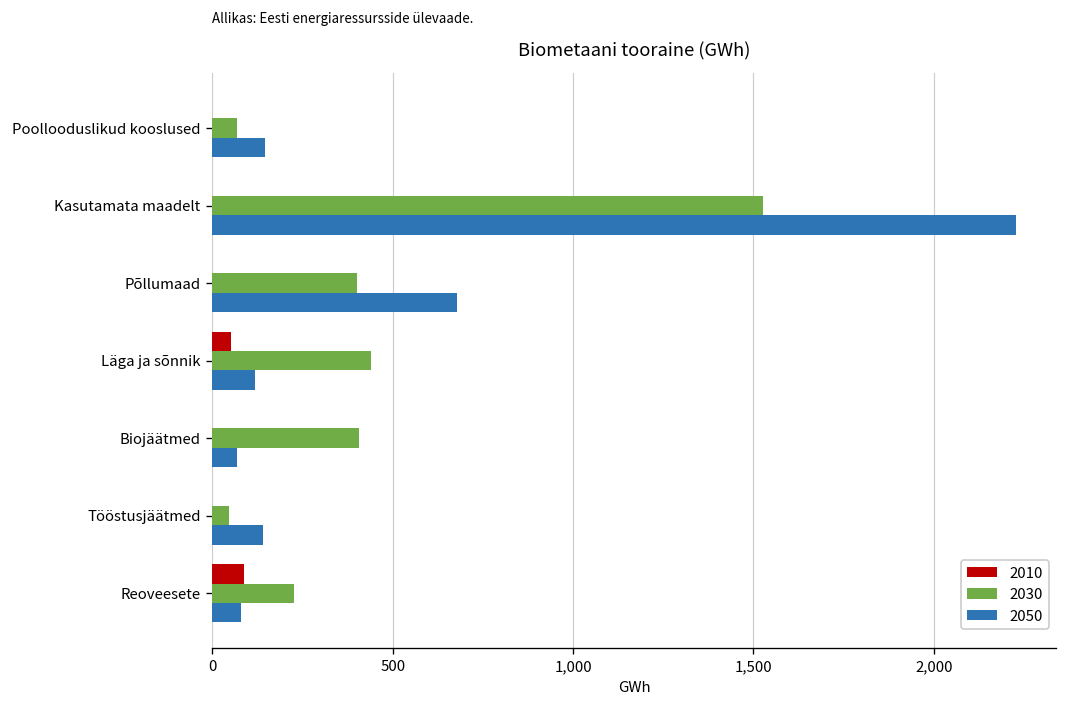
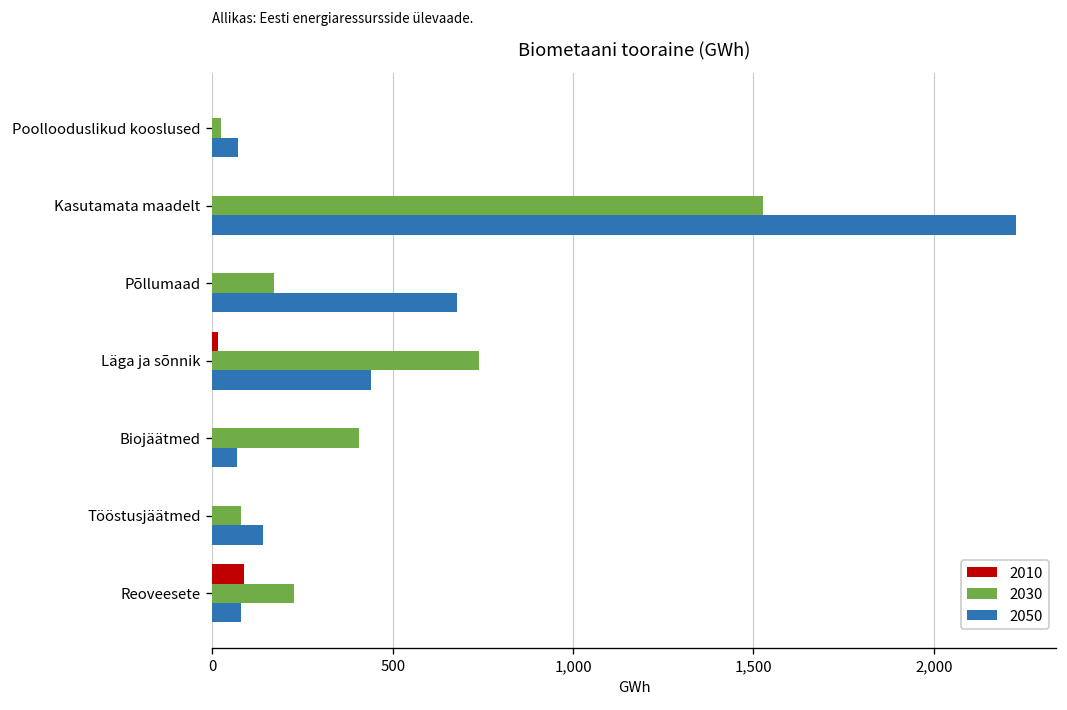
2030, Poollooduslikud kooslused: 70 -> 20
2050, Poollooduslikud kooslused: 150 -> 70
2030, Põllumaad: 400 -> 170
2010, Läga ja sõnnik: 50 -> 20
2030, Läga ja sõnnik: 440 -> 740
2050, Läga ja sõnnik: 120 -> 440
2030, Tööstusjäätmed: 50 -> 80
